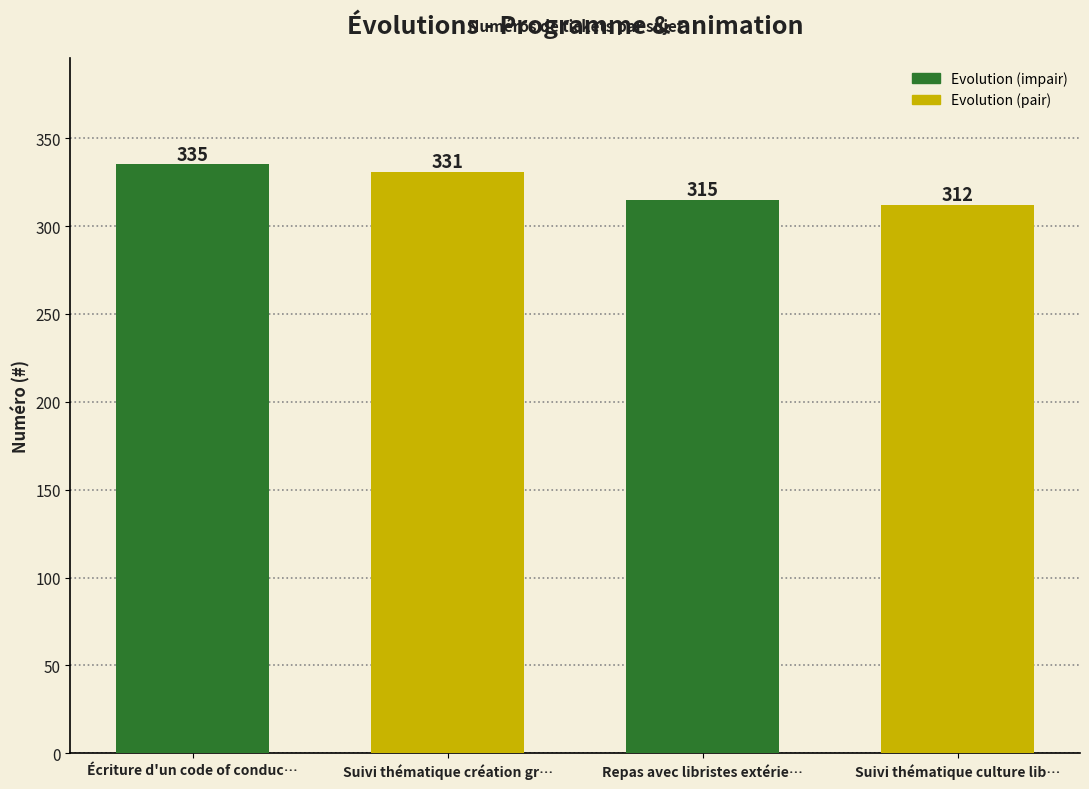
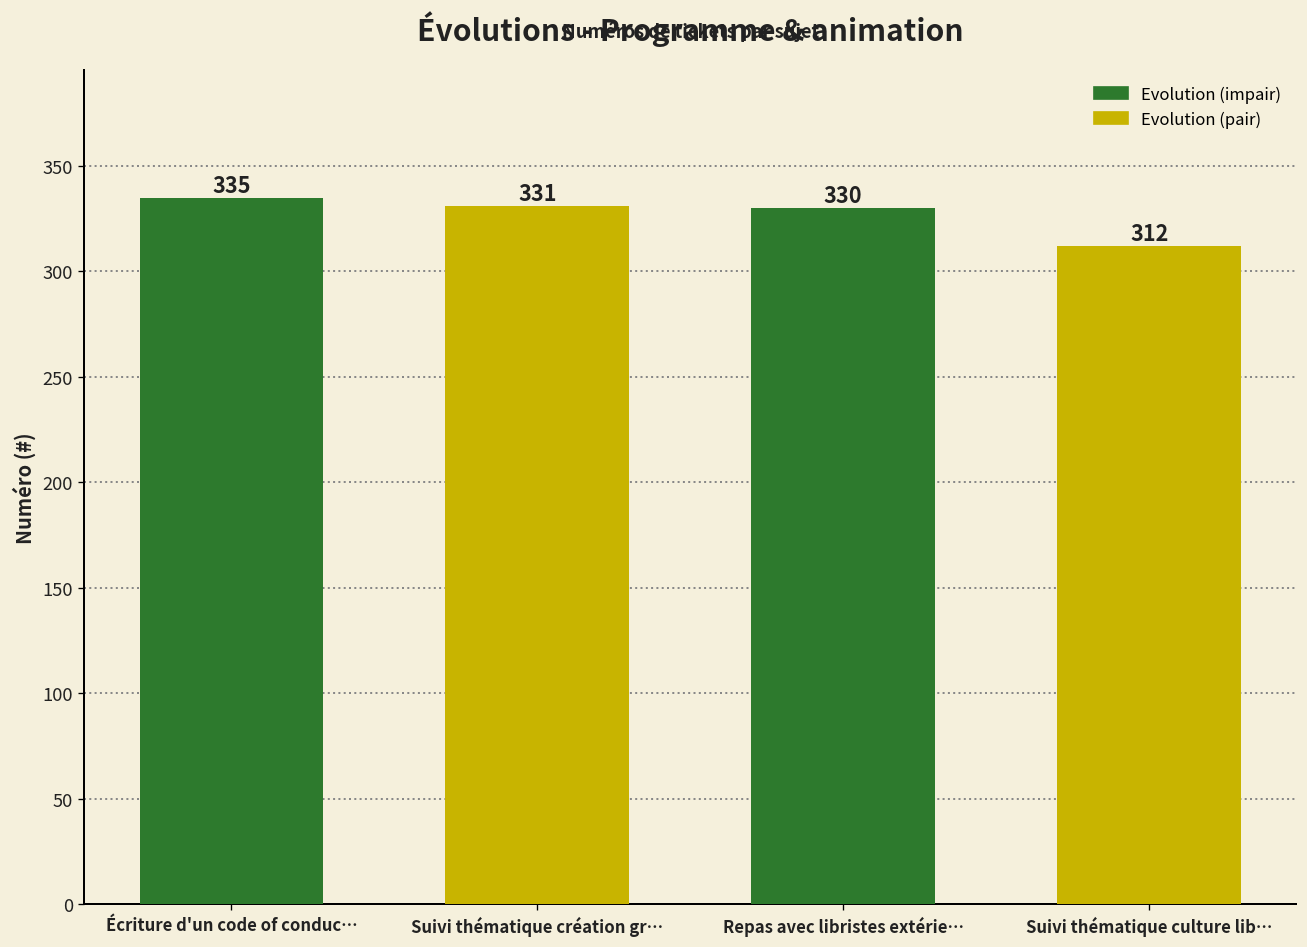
Repas avec libristes extérie…: 315 -> 330
